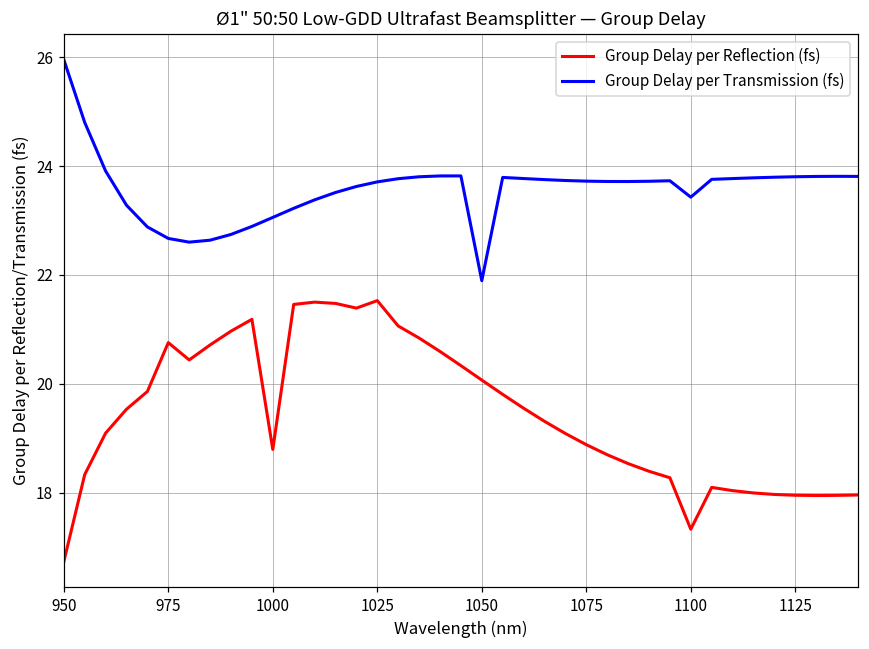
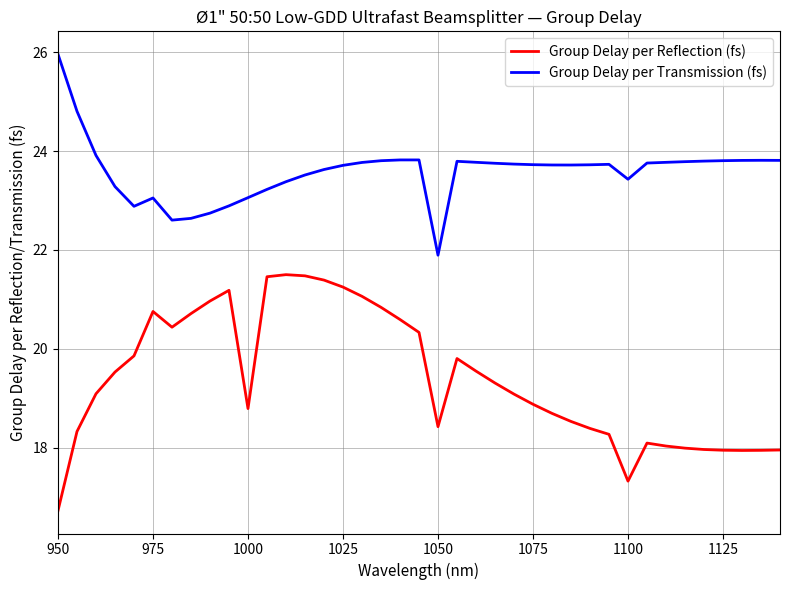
Group Delay per Transmission (fs), 975: 22.7 -> 23.1
Group Delay per Reflection (fs), 1025: 21.5 -> 21.2
Group Delay per Reflection (fs), 1050: 20.1 -> 18.4
